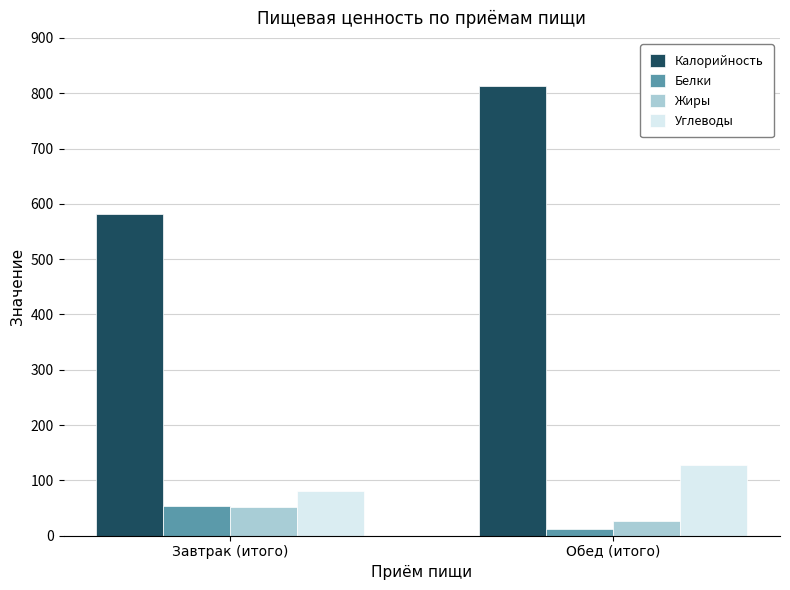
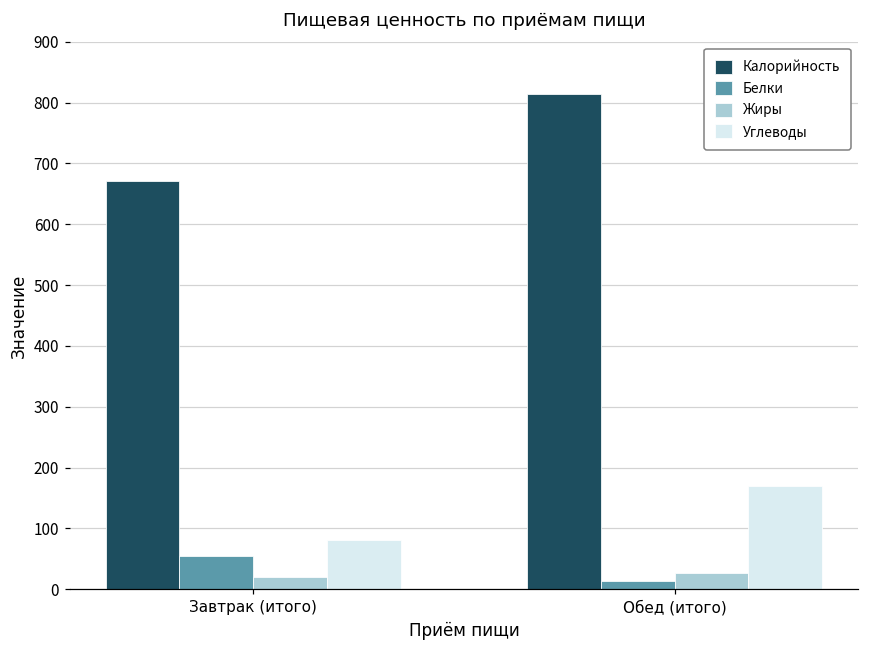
Калорийность, Завтрак (итого): 580 -> 670
Жиры, Завтрак (итого): 50 -> 20
Углеводы, Обед (итого): 130 -> 170
